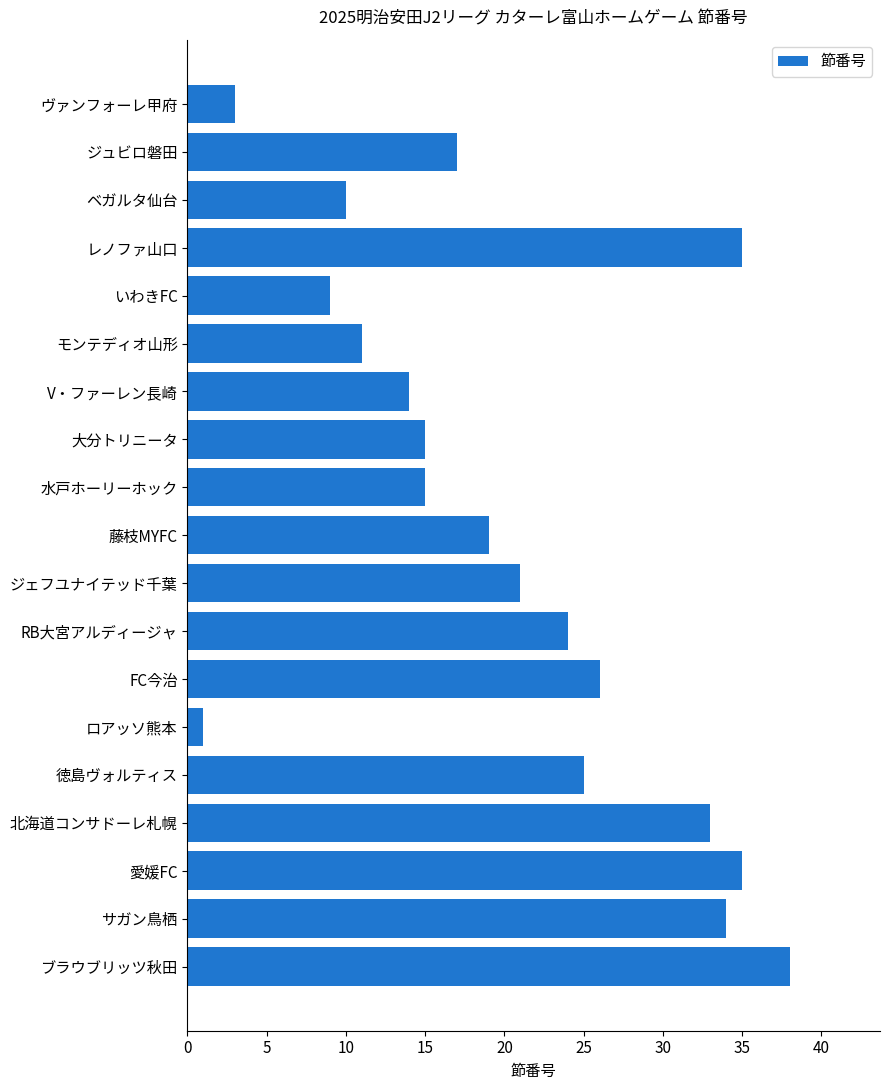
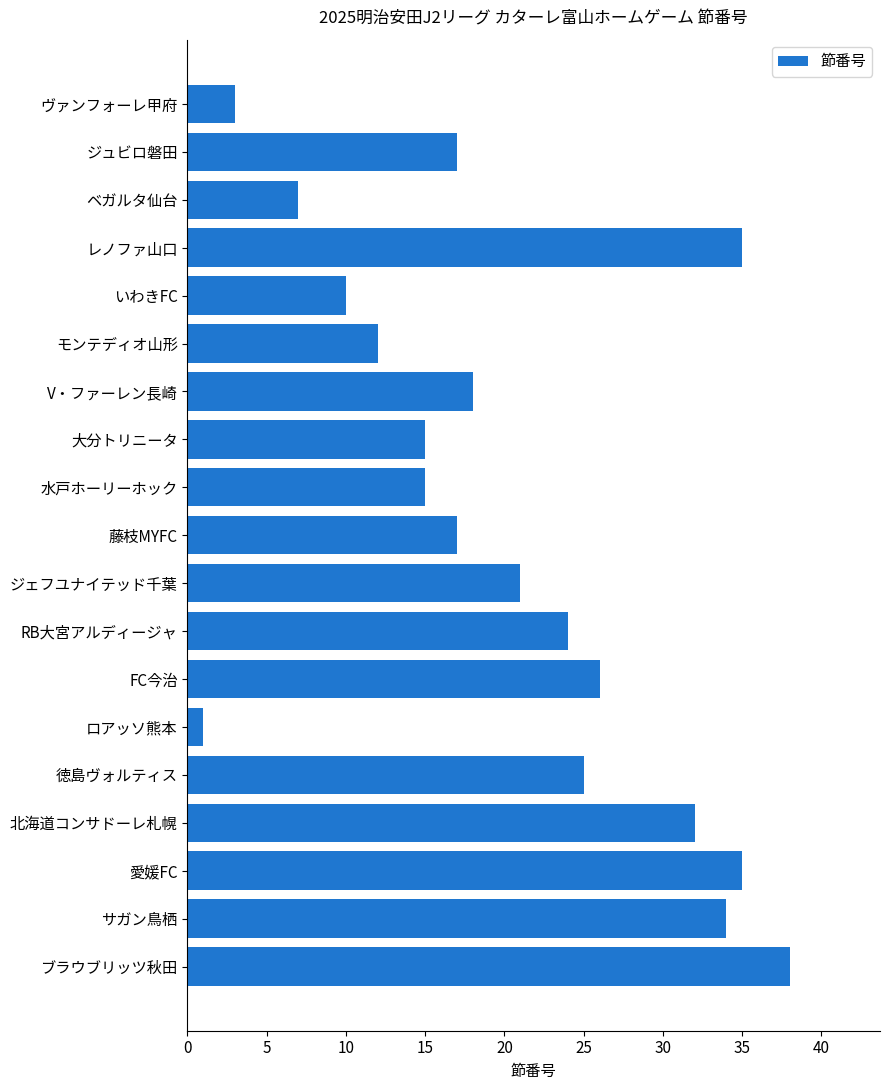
ベガルタ仙台: 10 -> 7
いわきFC: 9 -> 10
モンテディオ山形: 11 -> 12
V・ファーレン長崎: 14 -> 18
藤枝MYFC: 19 -> 17
北海道コンサドーレ札幌: 33 -> 32
